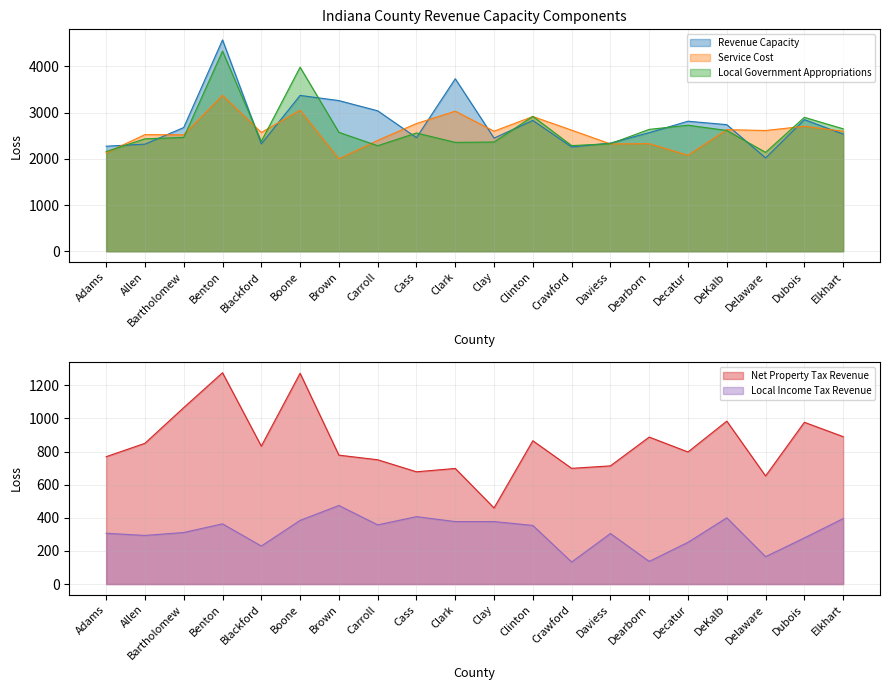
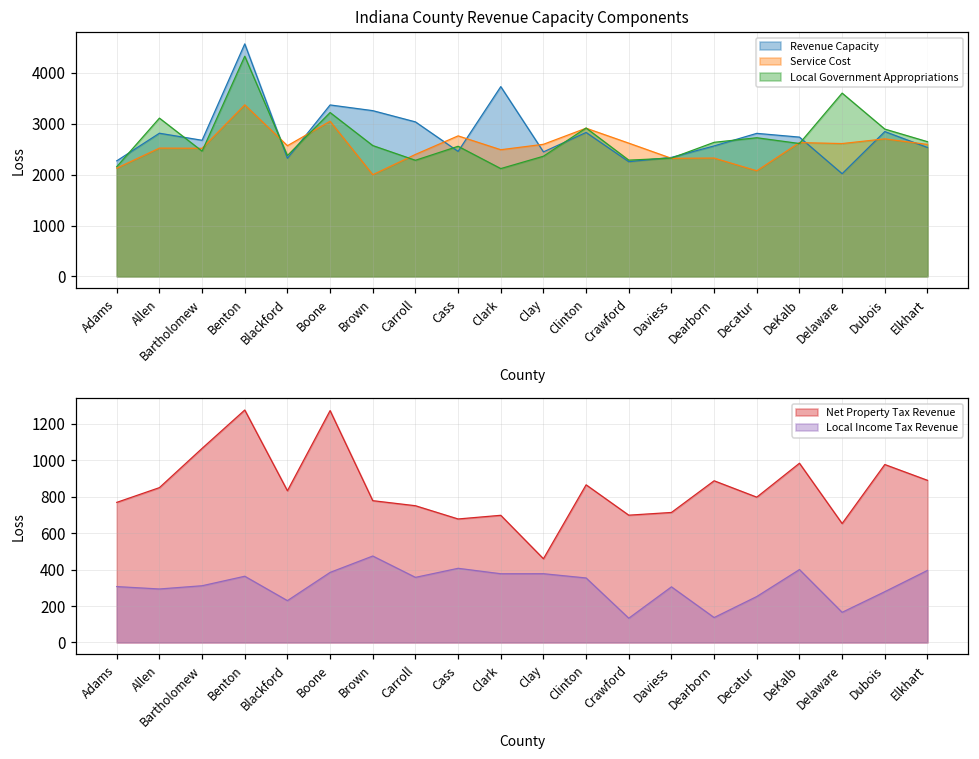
Indiana County Revenue Capacity Components, Revenue Capacity, Allen: 2300 -> 2800
Indiana County Revenue Capacity Components, Local Government Appropriations, Allen: 2400 -> 3100
Indiana County Revenue Capacity Components, Local Government Appropriations, Boone: 4000 -> 3200
Indiana County Revenue Capacity Components, Service Cost, Clark: 3000 -> 2500
Indiana County Revenue Capacity Components, Local Government Appropriations, Clark: 2400 -> 2100
Indiana County Revenue Capacity Components, Local Government Appropriations, Delaware: 2100 -> 3600
